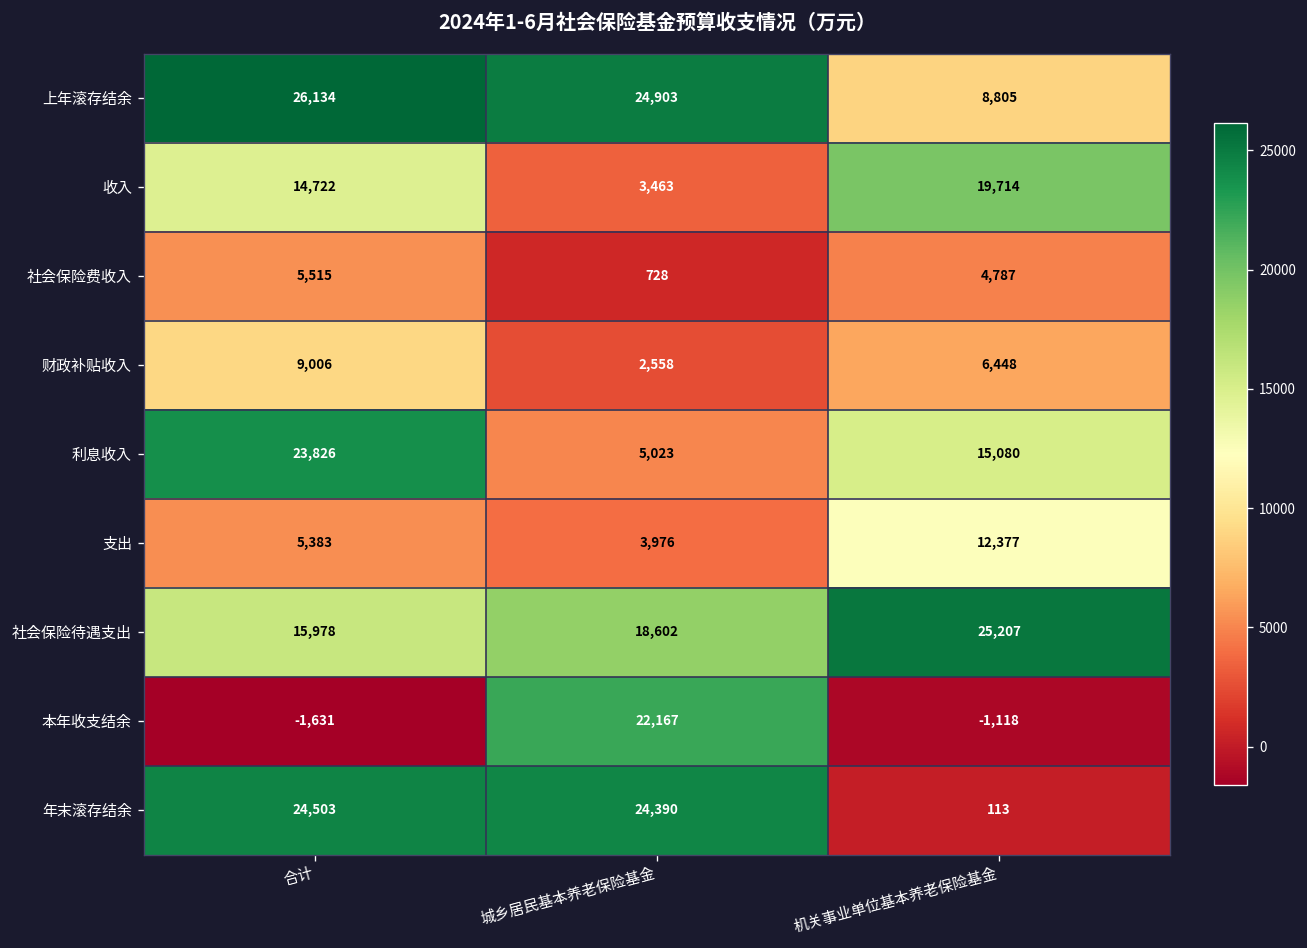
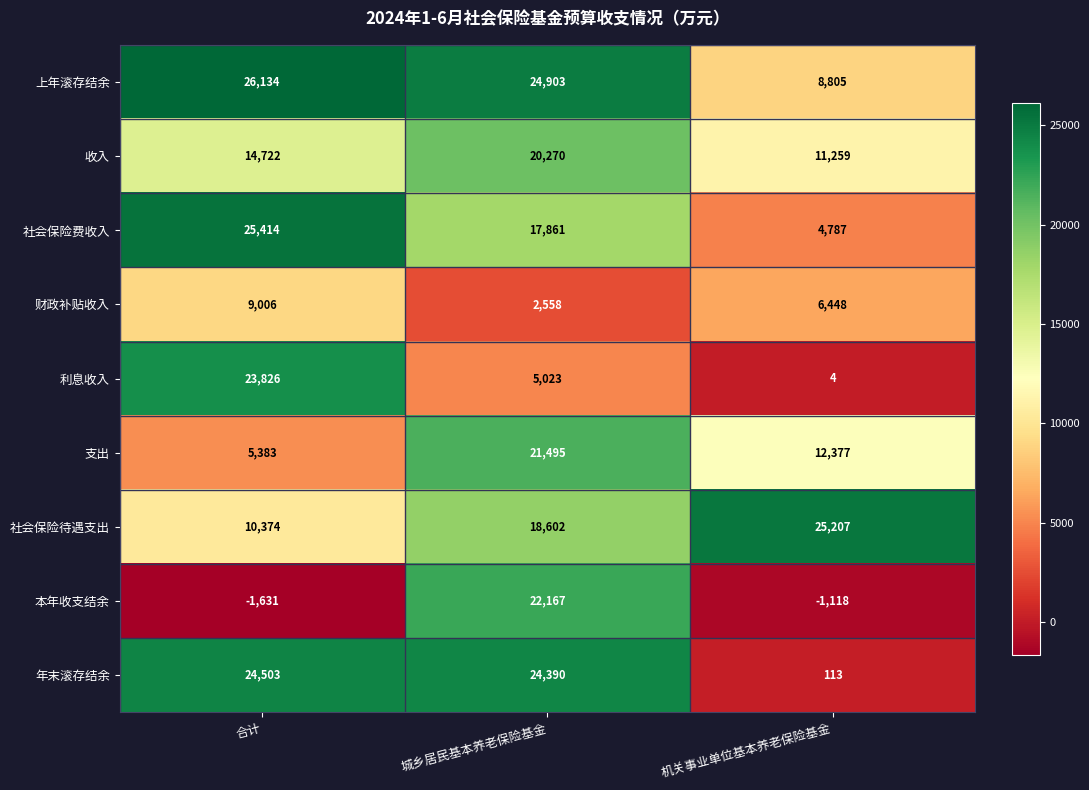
收入, 城乡居民基本养老保险基金: 3,463 -> 20,270
收入, 机关事业单位基本养老保险基金: 19,714 -> 11,259
社会保险费收入, 合计: 5,515 -> 25,414
社会保险费收入, 城乡居民基本养老保险基金: 728 -> 17,861
利息收入, 机关事业单位基本养老保险基金: 15,080 -> 4
支出, 城乡居民基本养老保险基金: 3,976 -> 21,495
社会保险待遇支出, 合计: 15,978 -> 10,374
